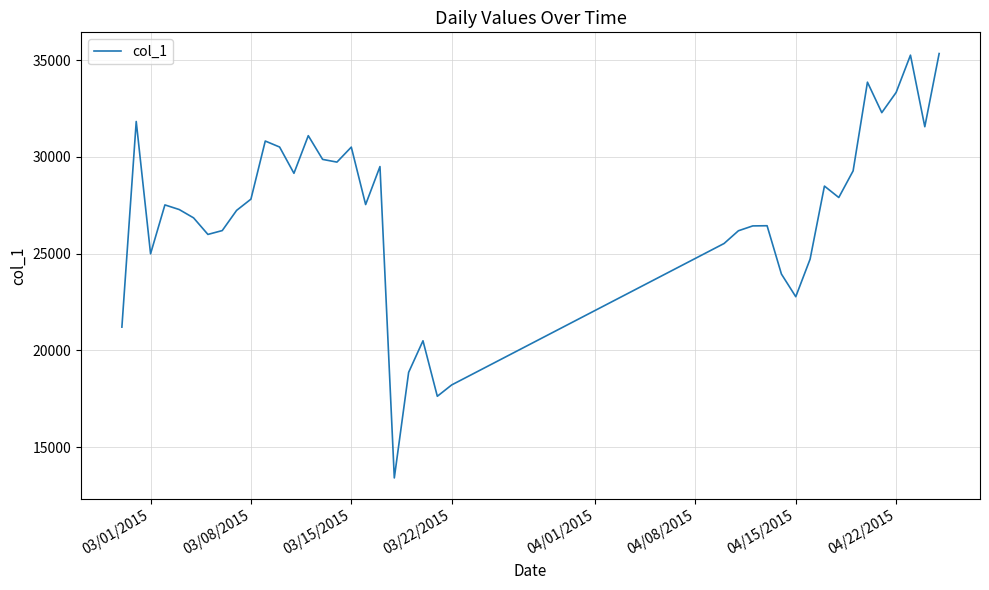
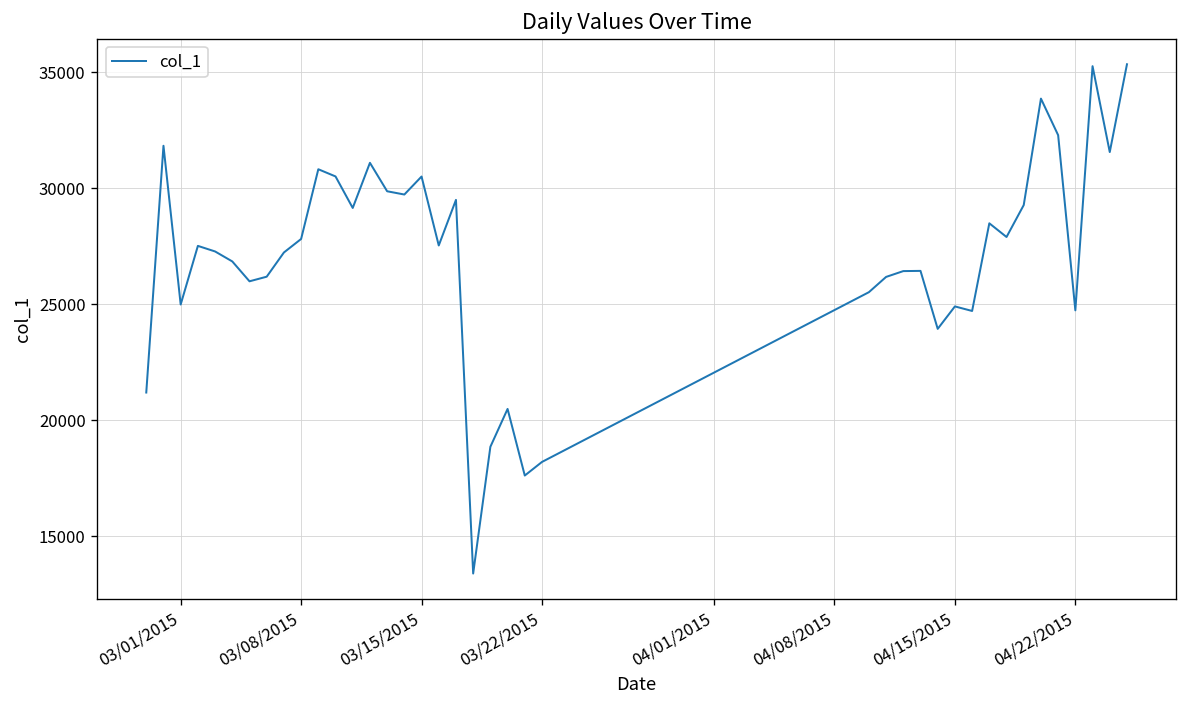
04/15/2015: 22800 -> 24900
04/22/2015: 33300 -> 24700
